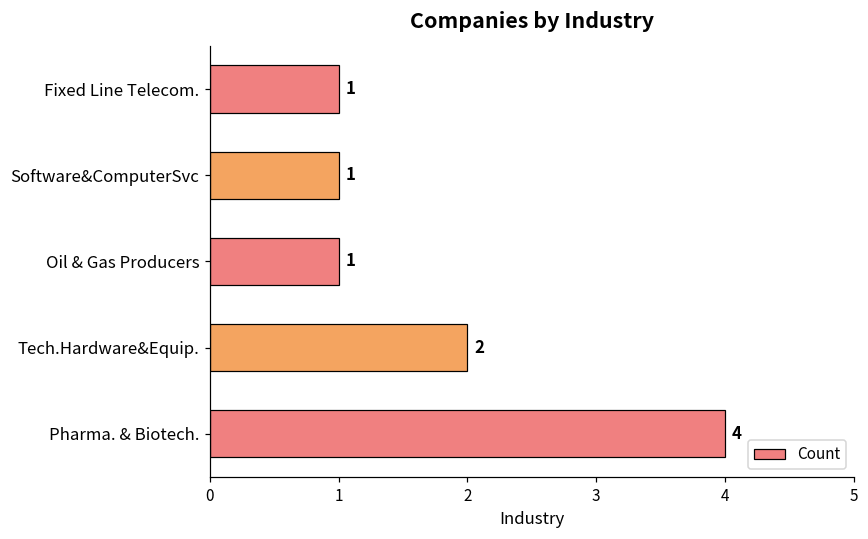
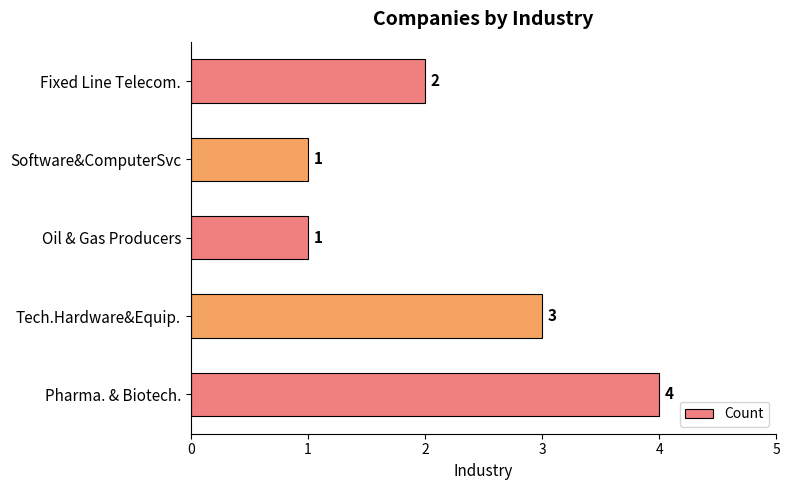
Fixed Line Telecom.: 1 -> 2
Tech.Hardware&Equip.: 2 -> 3
